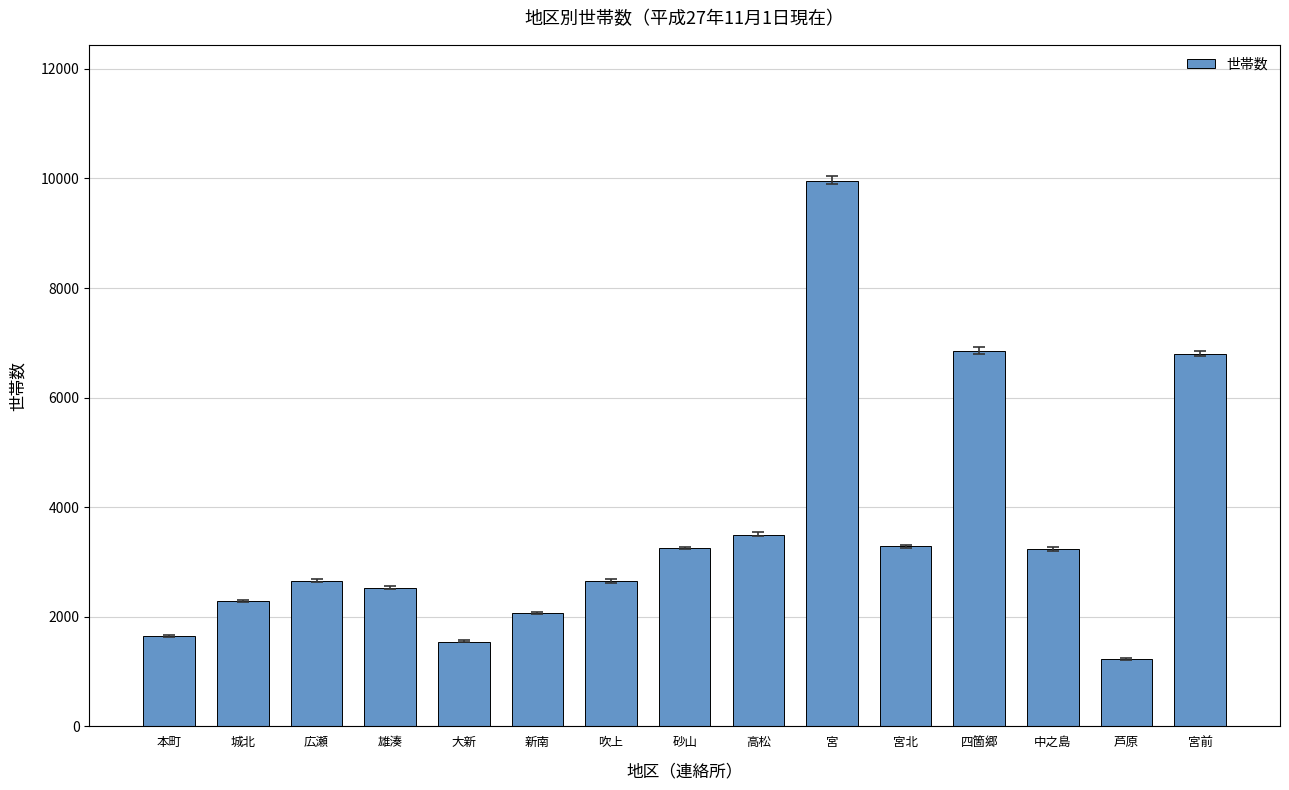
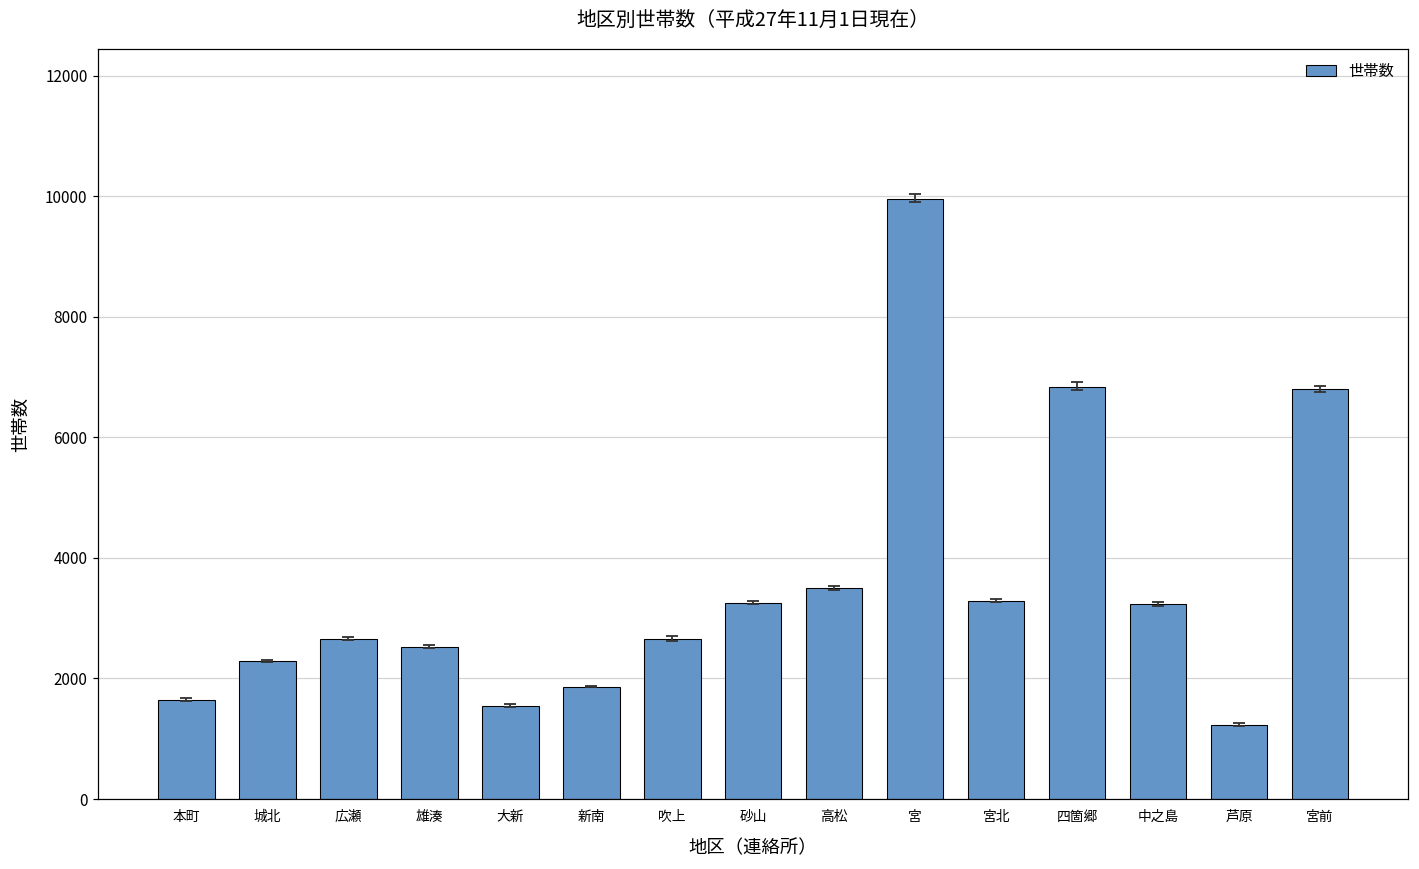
世帯数, 新南: 2100 -> 1900
